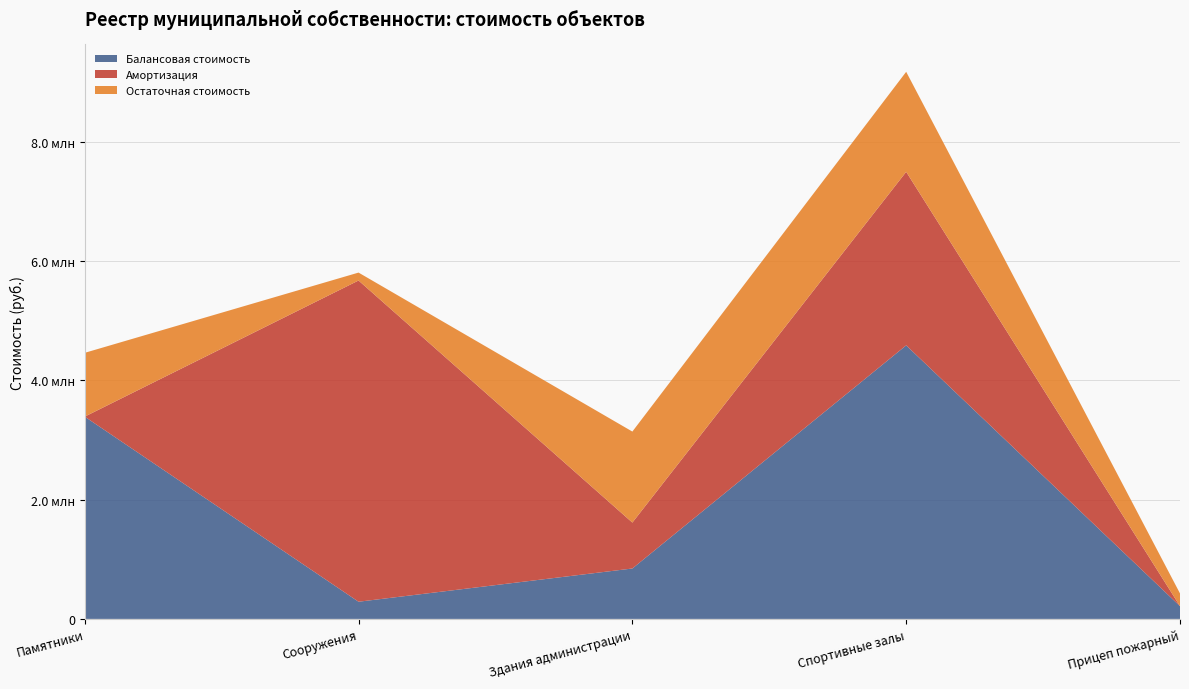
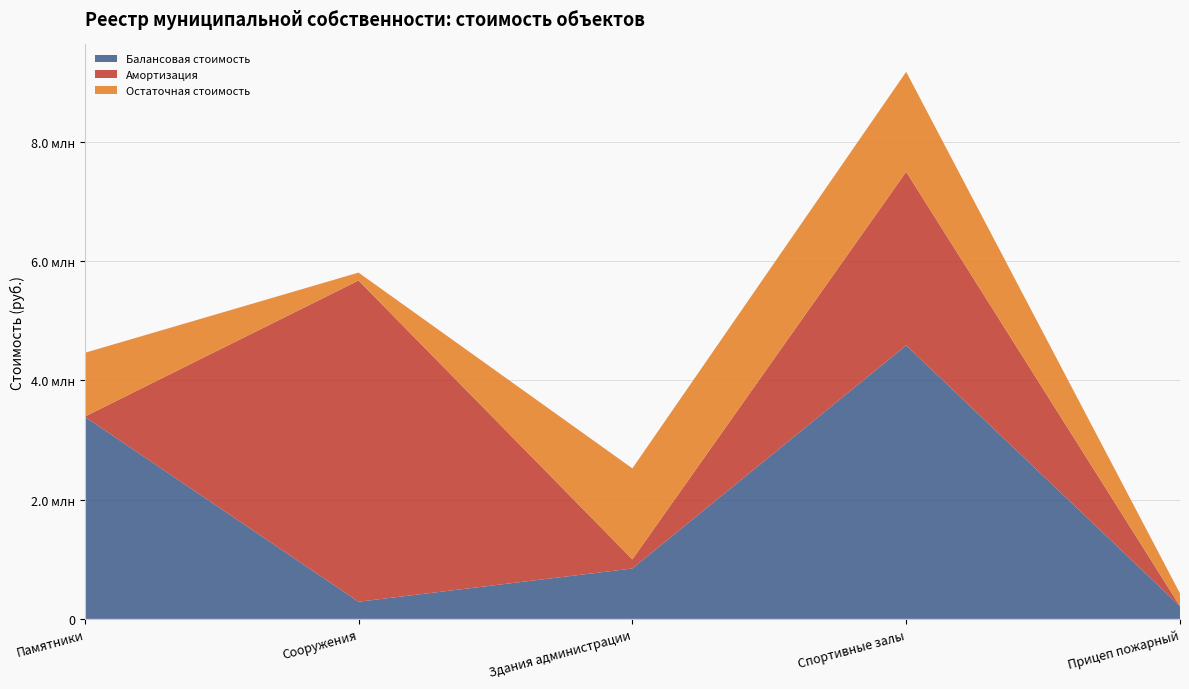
Амортизация, Здания администрации: 0.8 млн -> 0.2 млн
